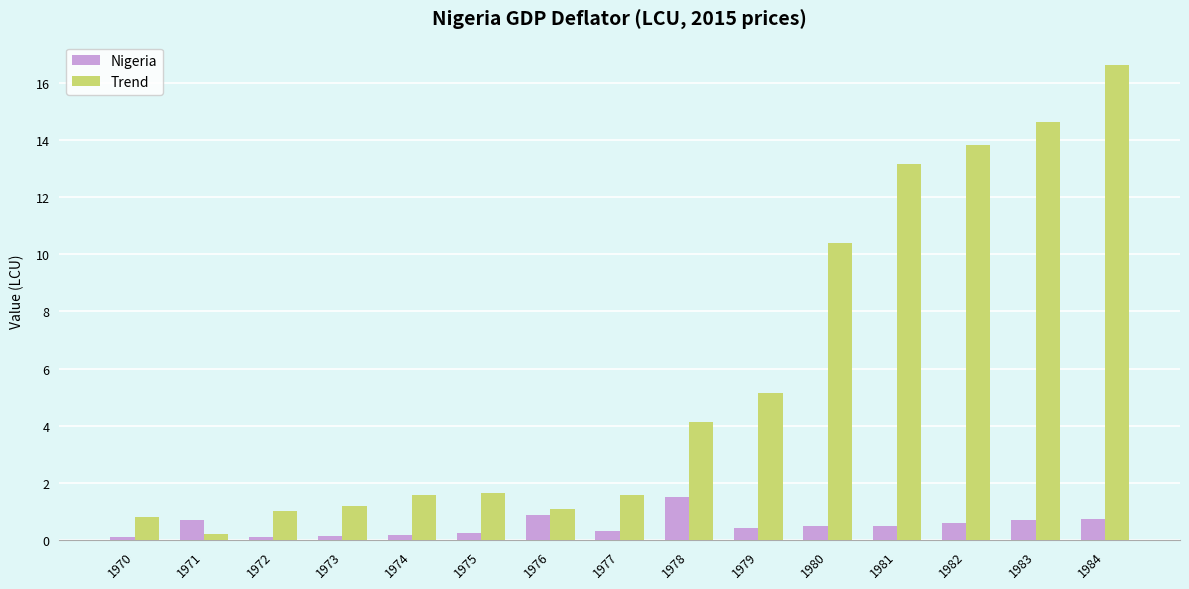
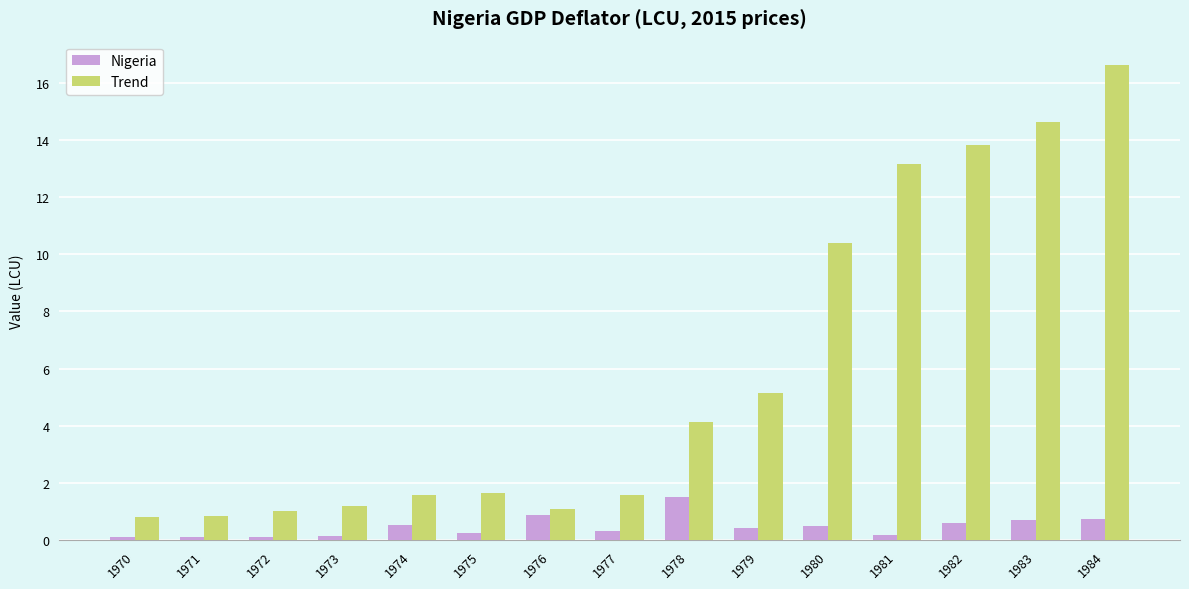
Nigeria, 1971: 0.7 -> 0.1
Trend, 1971: 0.2 -> 0.8
Nigeria, 1974: 0.2 -> 0.5
Nigeria, 1981: 0.5 -> 0.2
